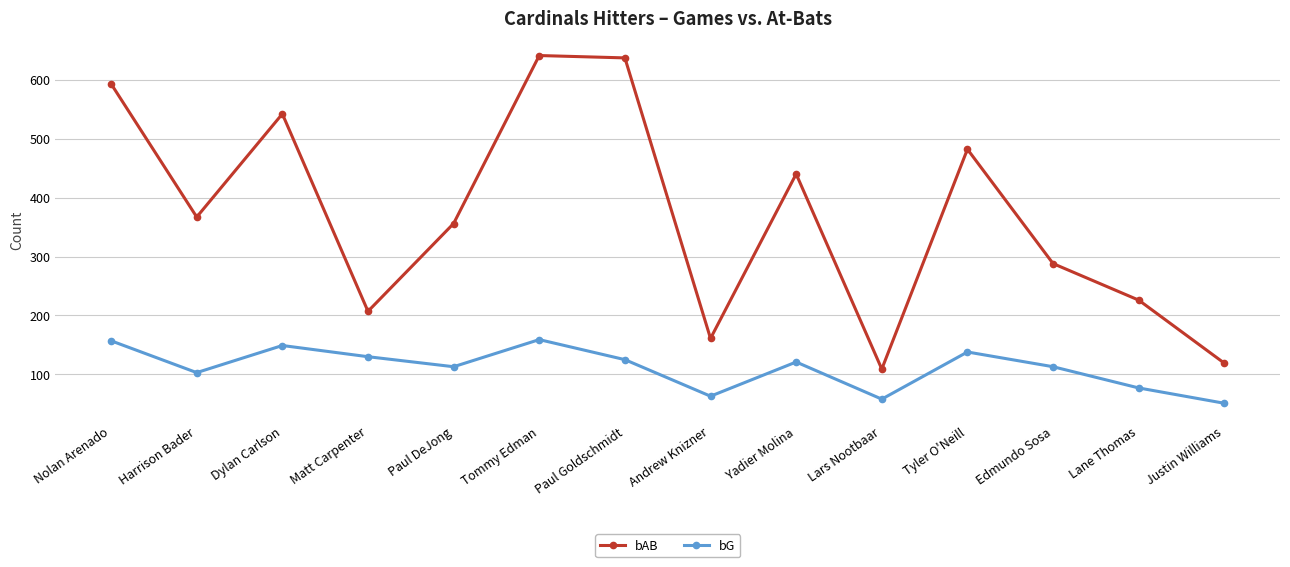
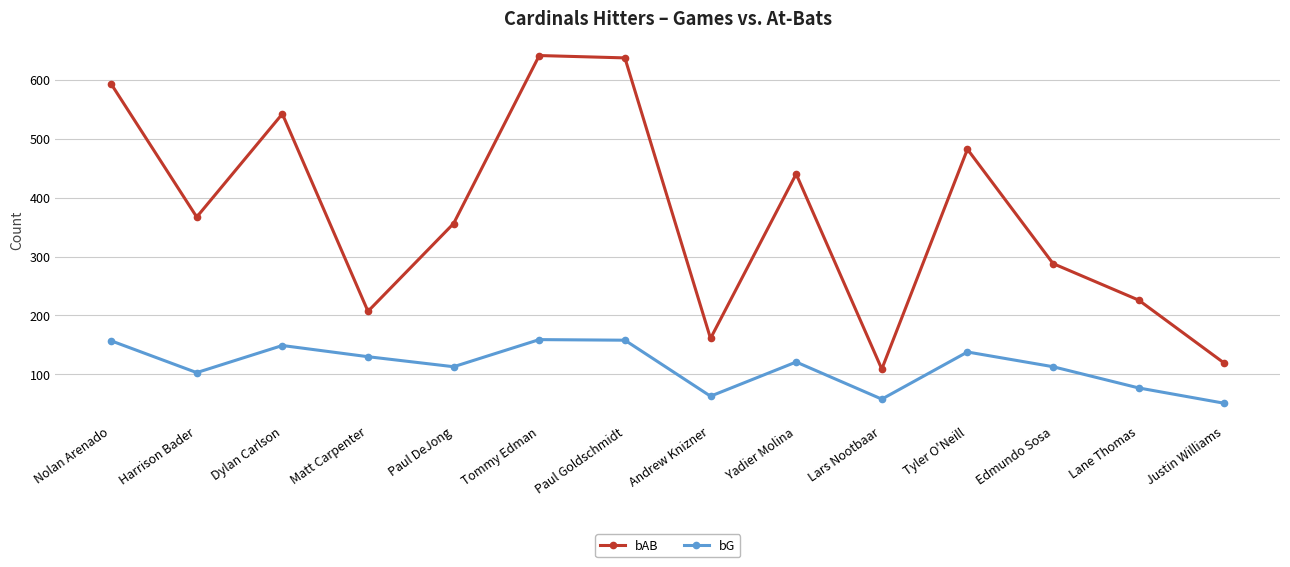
bG, Paul Goldschmidt: 130 -> 160
